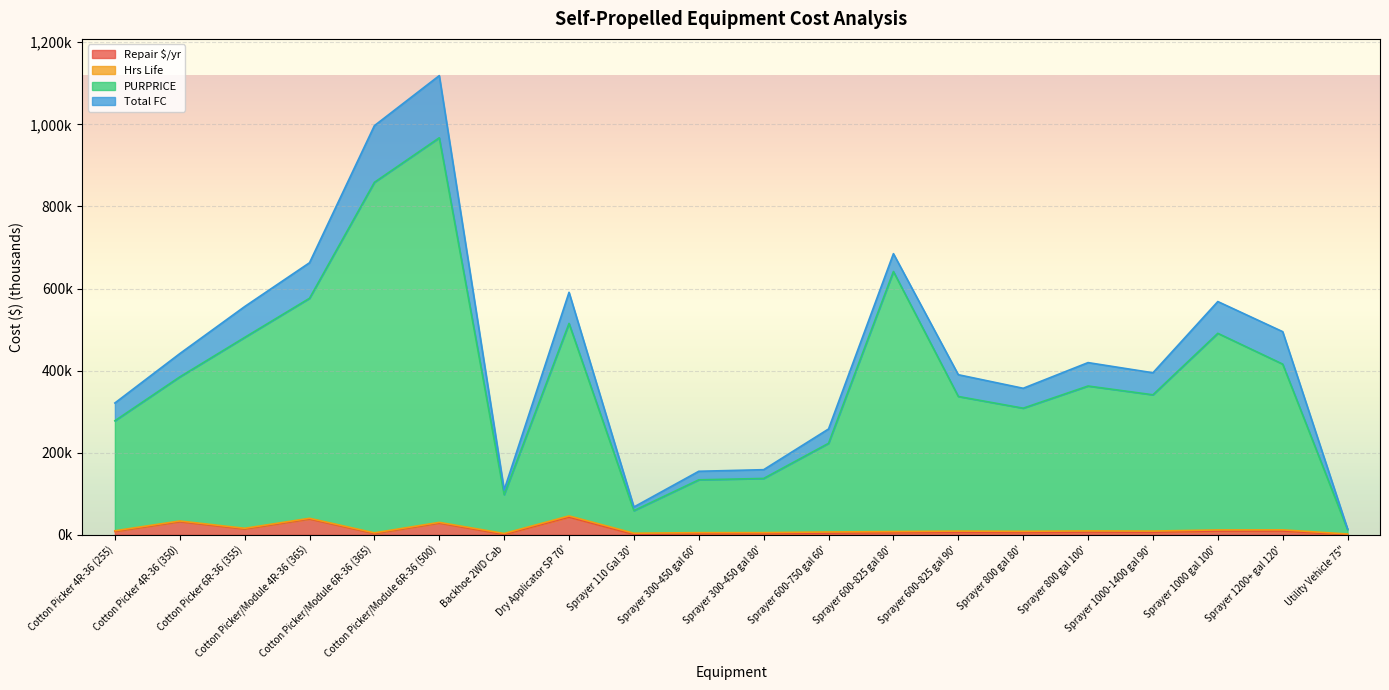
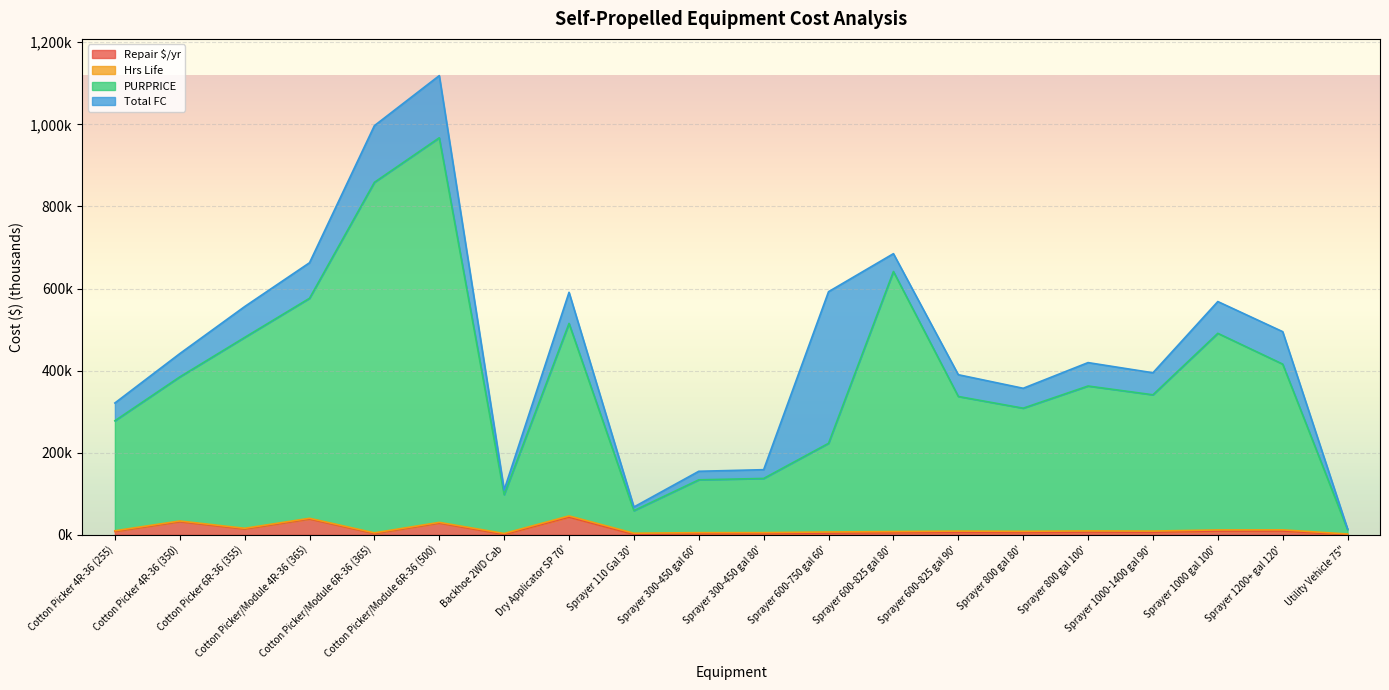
Total FC, Sprayer 600-750 gal 60': 30,000 -> 370,000
